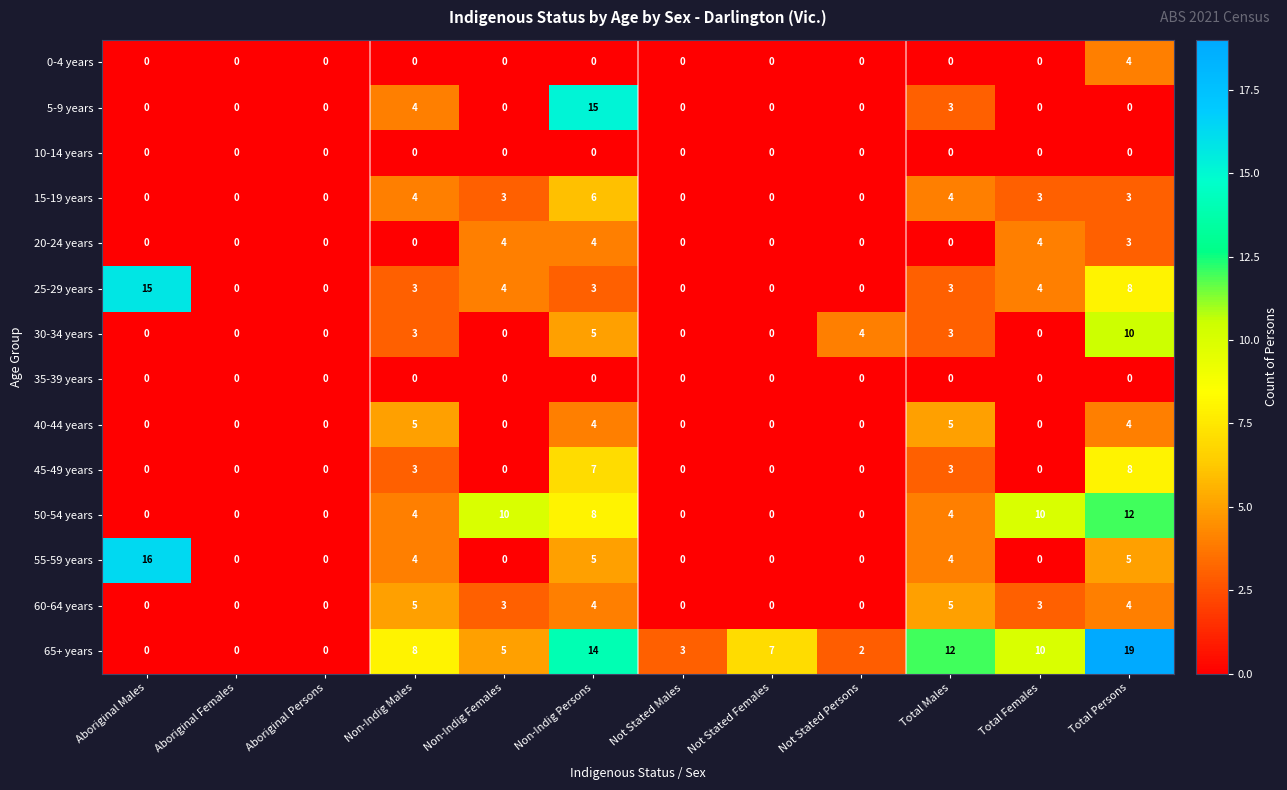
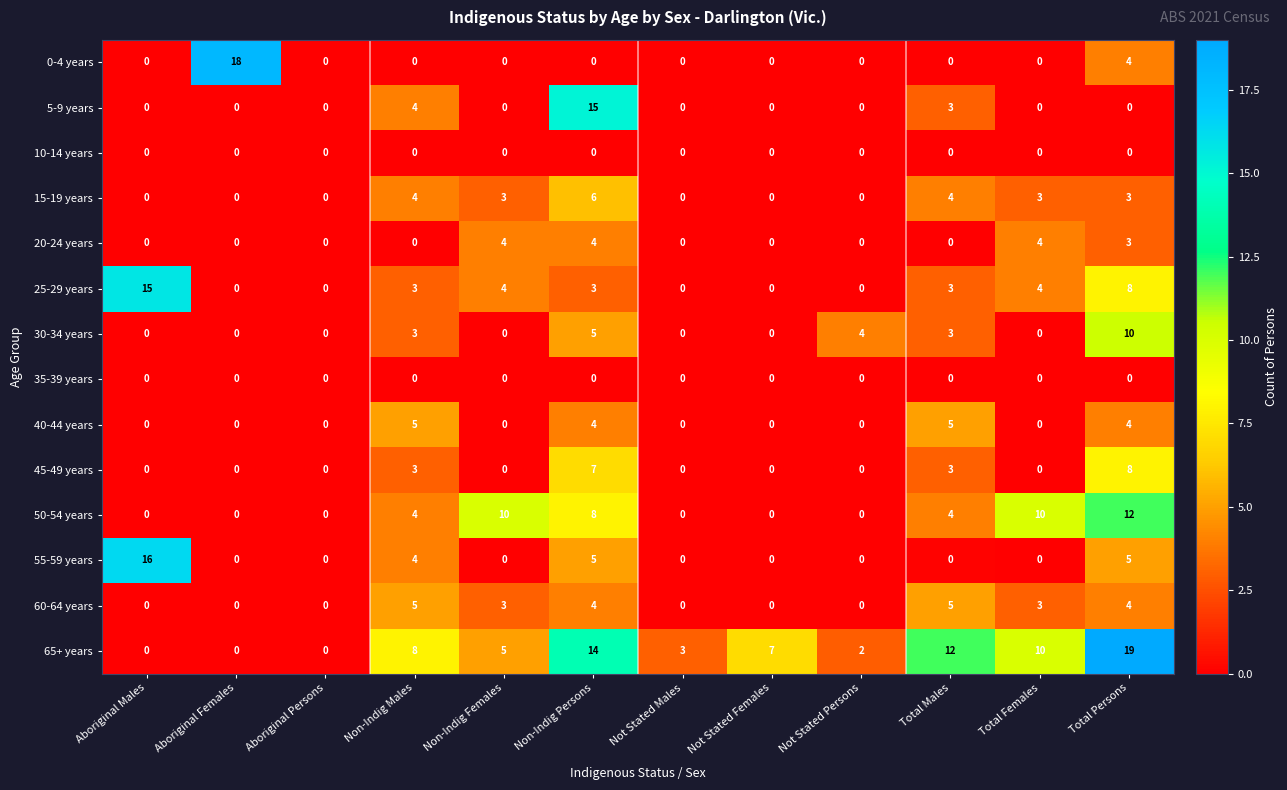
0-4 years, Aboriginal Females: 0 -> 18
55-59 years, Total Males: 4 -> 0
